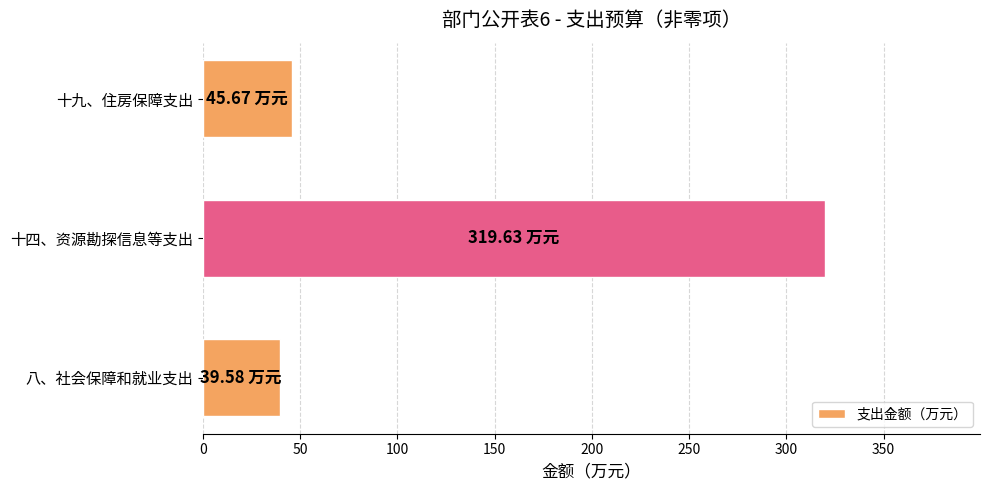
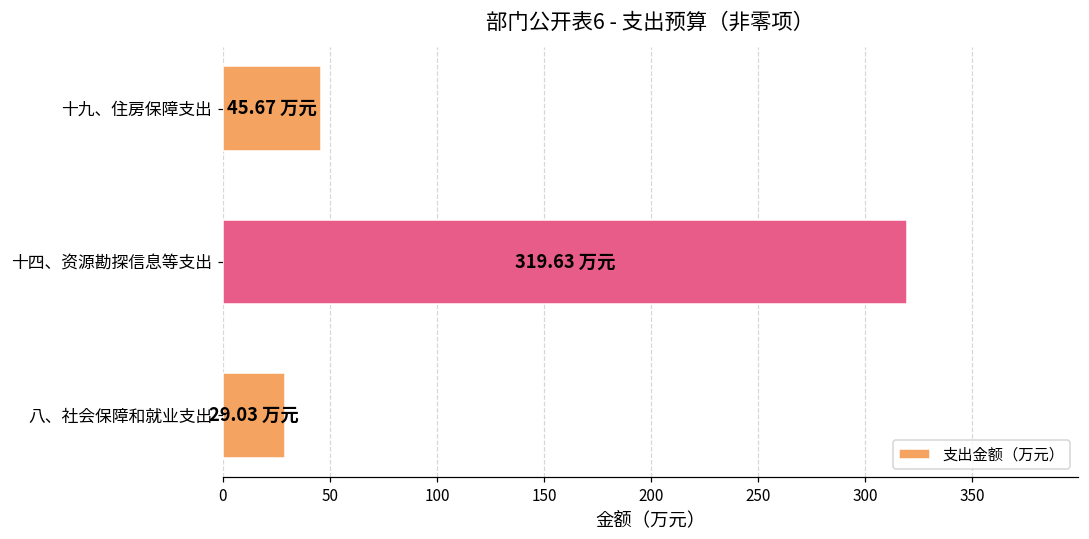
八、社会保障和就业支出: 39.58 -> 29.03
